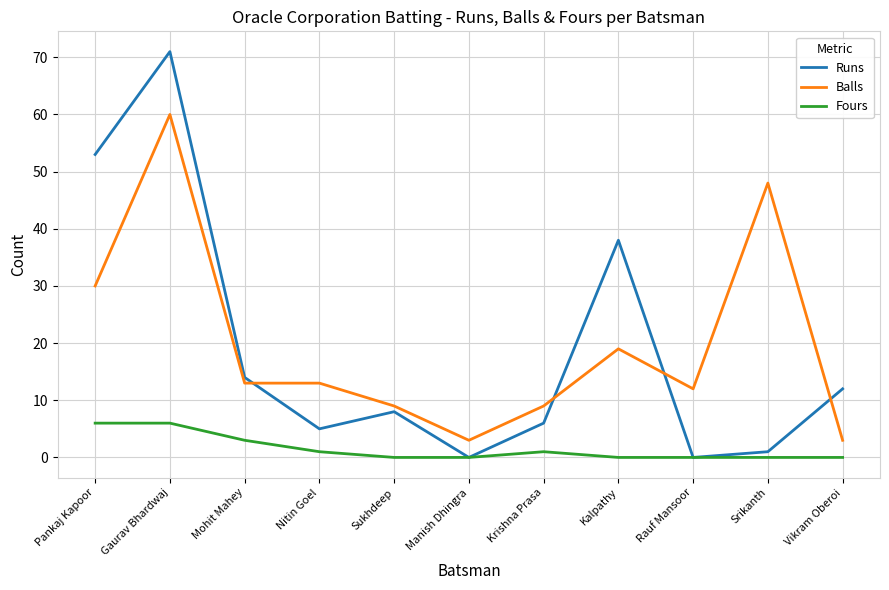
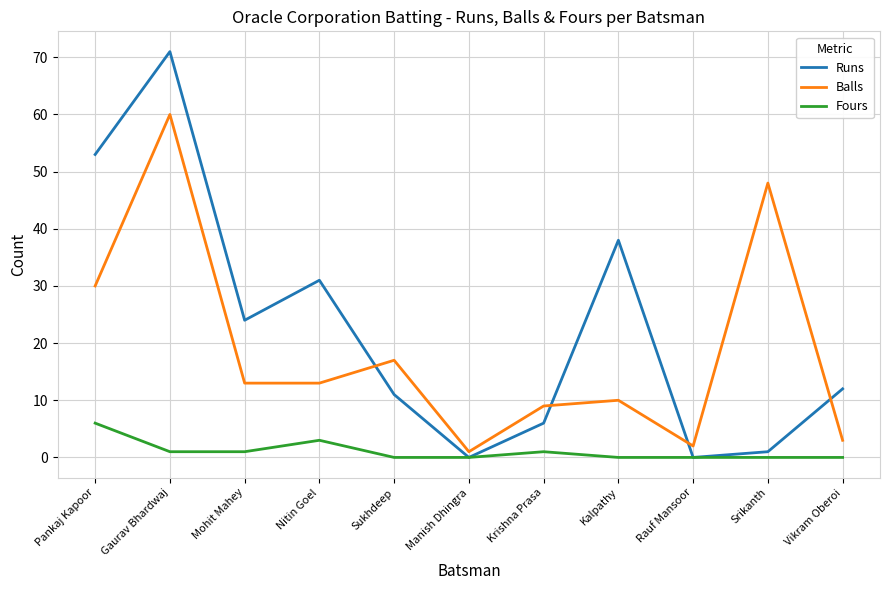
Fours, Gaurav Bhardwaj: 6 -> 1
Runs, Mohit Mahey: 14 -> 24
Fours, Mohit Mahey: 3 -> 1
Runs, Nitin Goel: 5 -> 31
Fours, Nitin Goel: 1 -> 3
Runs, Sukhdeep: 8 -> 11
Balls, Sukhdeep: 9 -> 17
Balls, Manish Dhingra: 3 -> 1
Balls, Kalpathy: 19 -> 10
Balls, Rauf Mansoor: 12 -> 2
